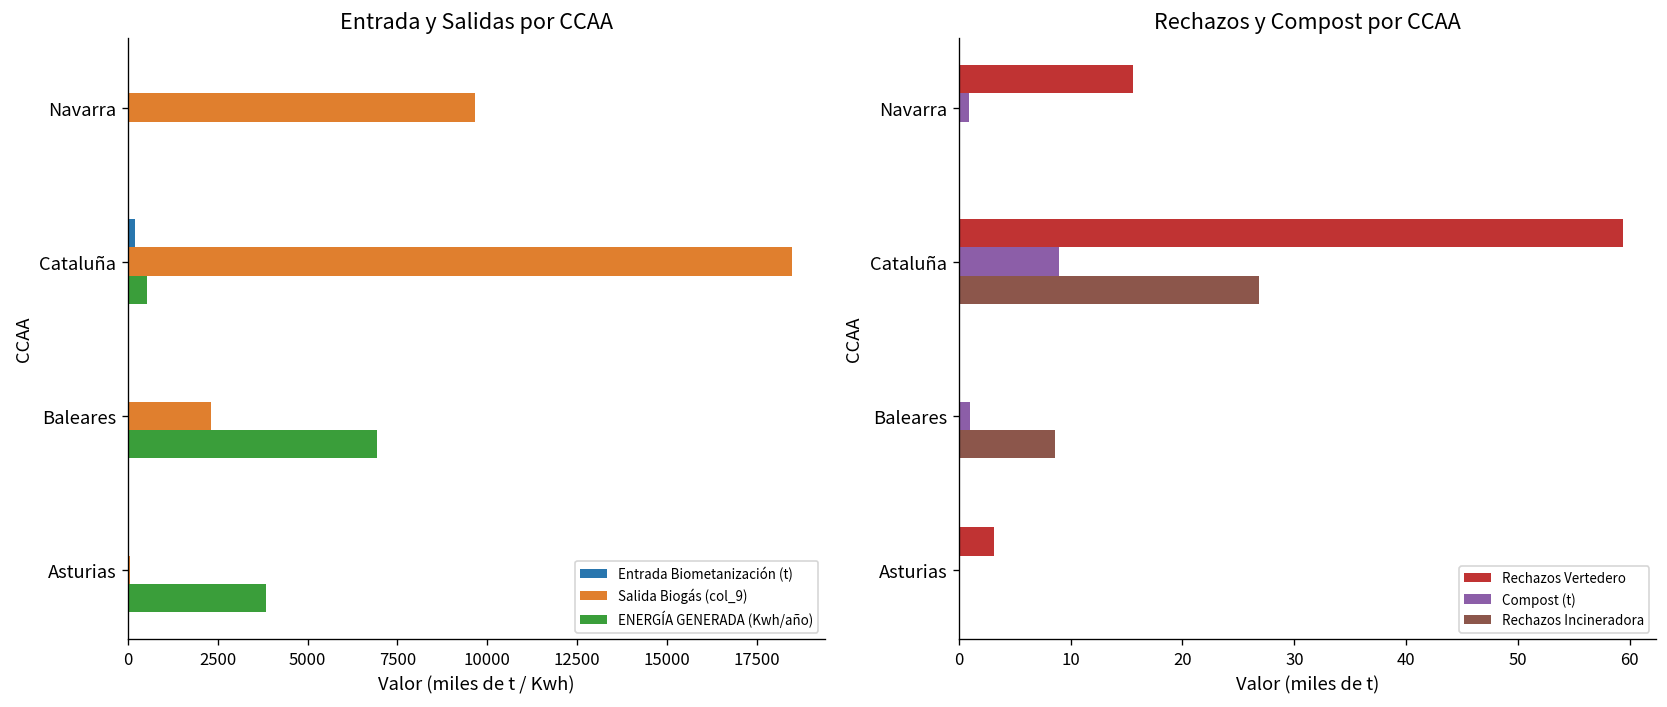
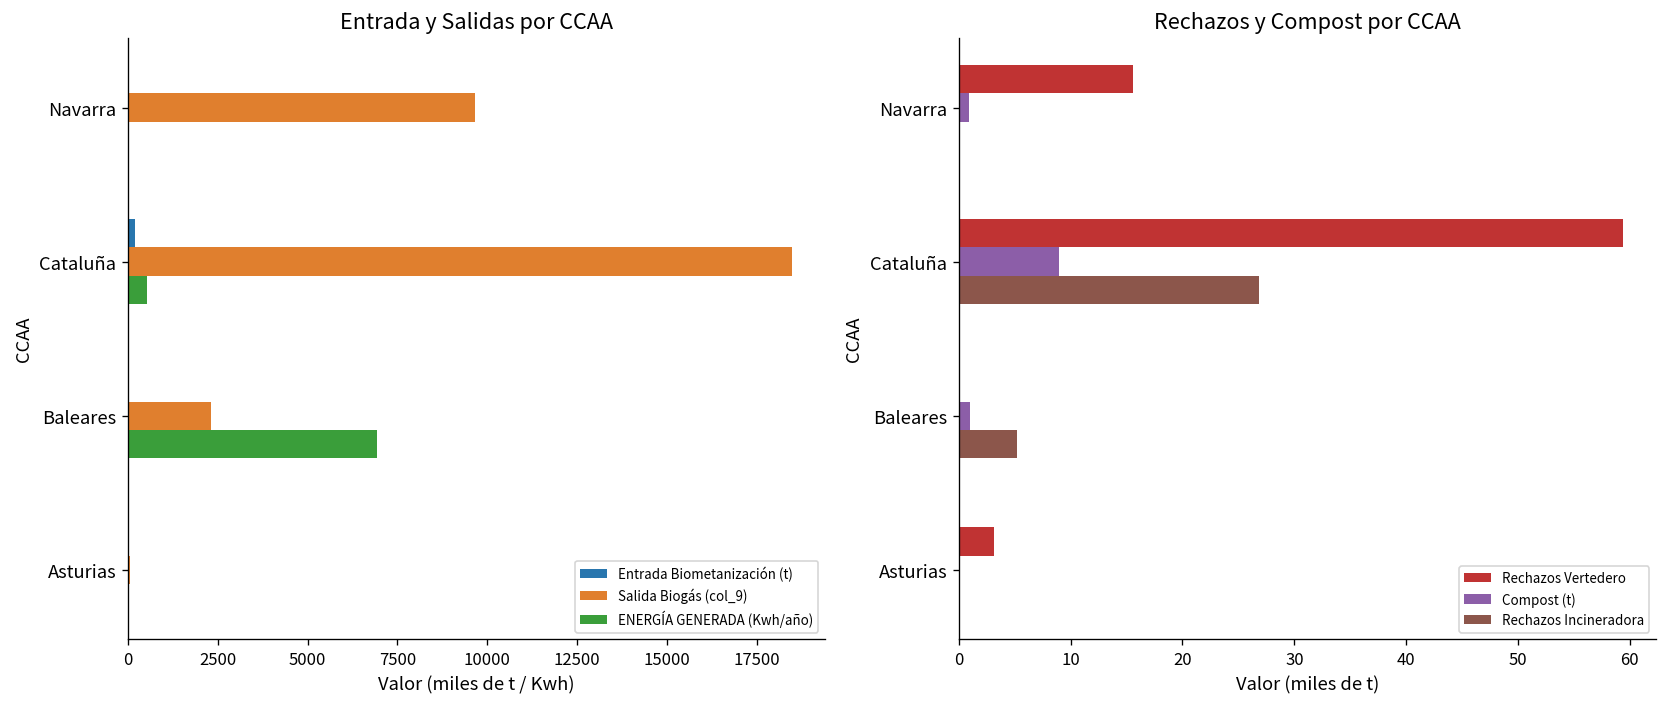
Entrada y Salidas por CCAA, ENERGÍA GENERADA (Kwh/año), Asturias: 3800 -> 0
Rechazos y Compost por CCAA, Rechazos Incineradora, Baleares: 9 -> 5
